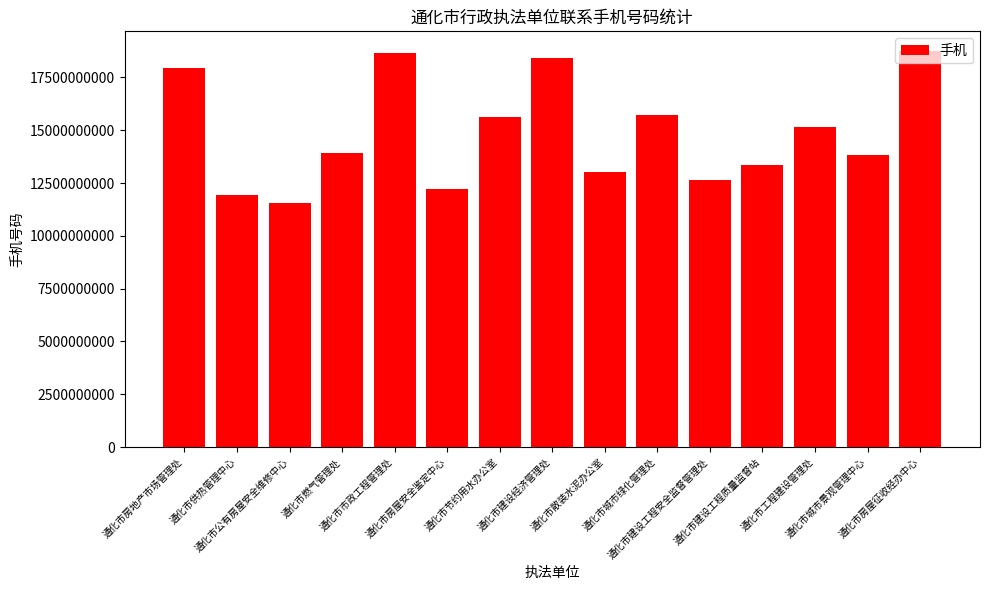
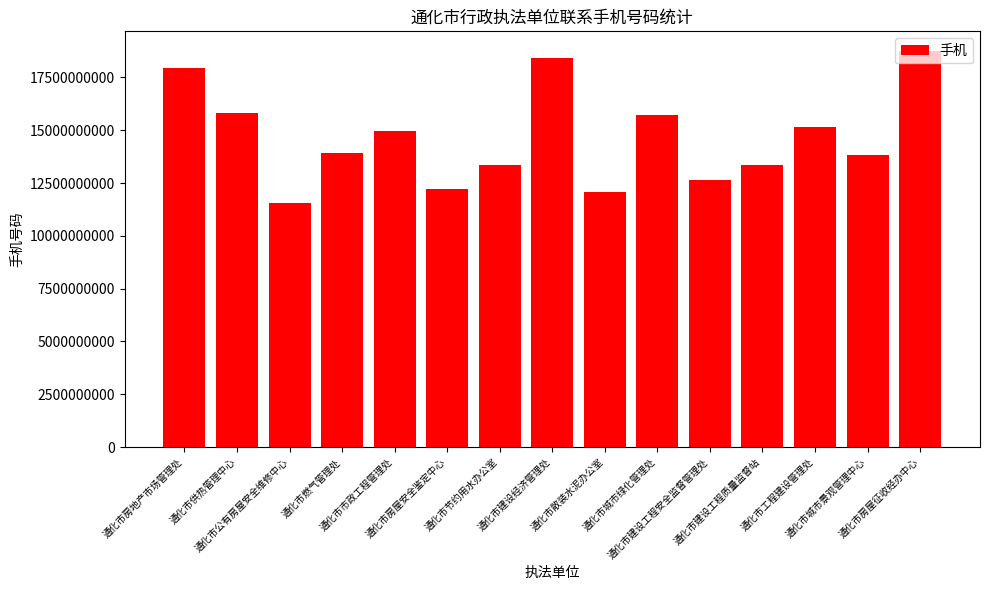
通化市供热管理中心: 11900000000 -> 15800000000
通化市市政工程管理处: 18600000000 -> 15000000000
通化市节约用水办公室: 15600000000 -> 13400000000
通化市散装水泥办公室: 13000000000 -> 12100000000
